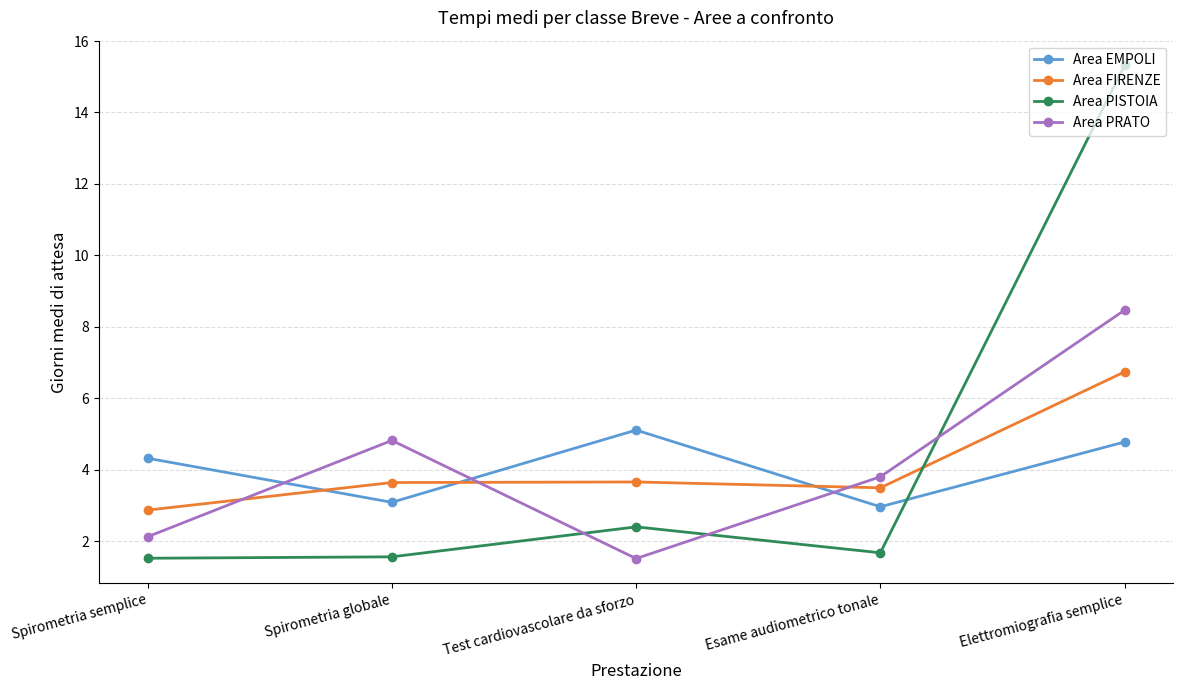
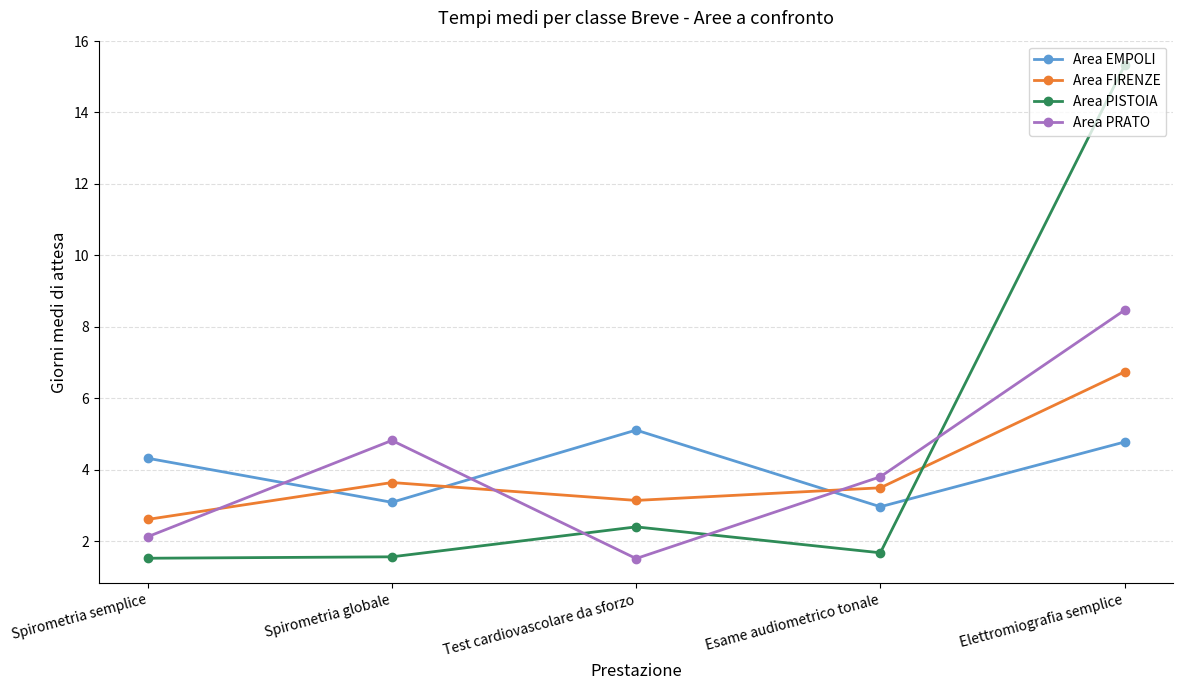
Area FIRENZE, Spirometria semplice: 2.9 -> 2.6
Area FIRENZE, Test cardiovascolare da sforzo: 3.7 -> 3.1
